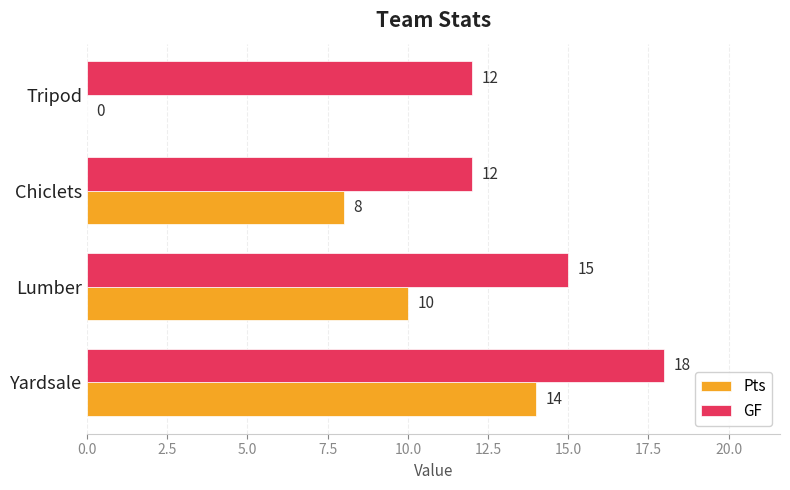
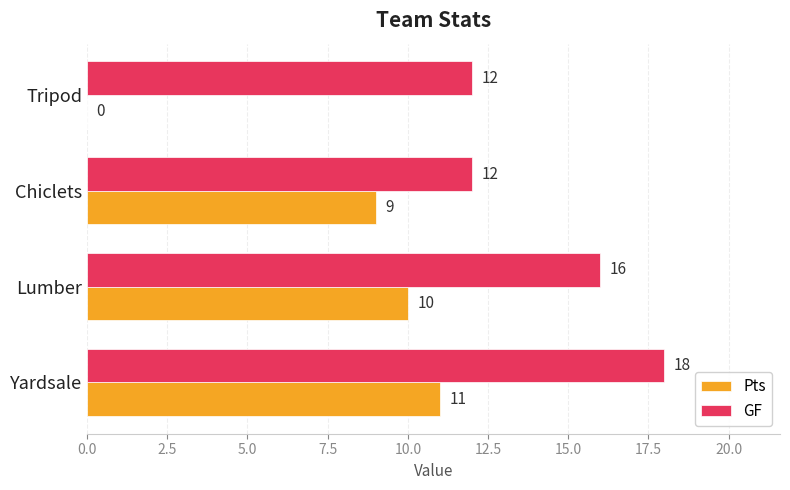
Pts, Chiclets: 8 -> 9
GF, Lumber: 15 -> 16
Pts, Yardsale: 14 -> 11
